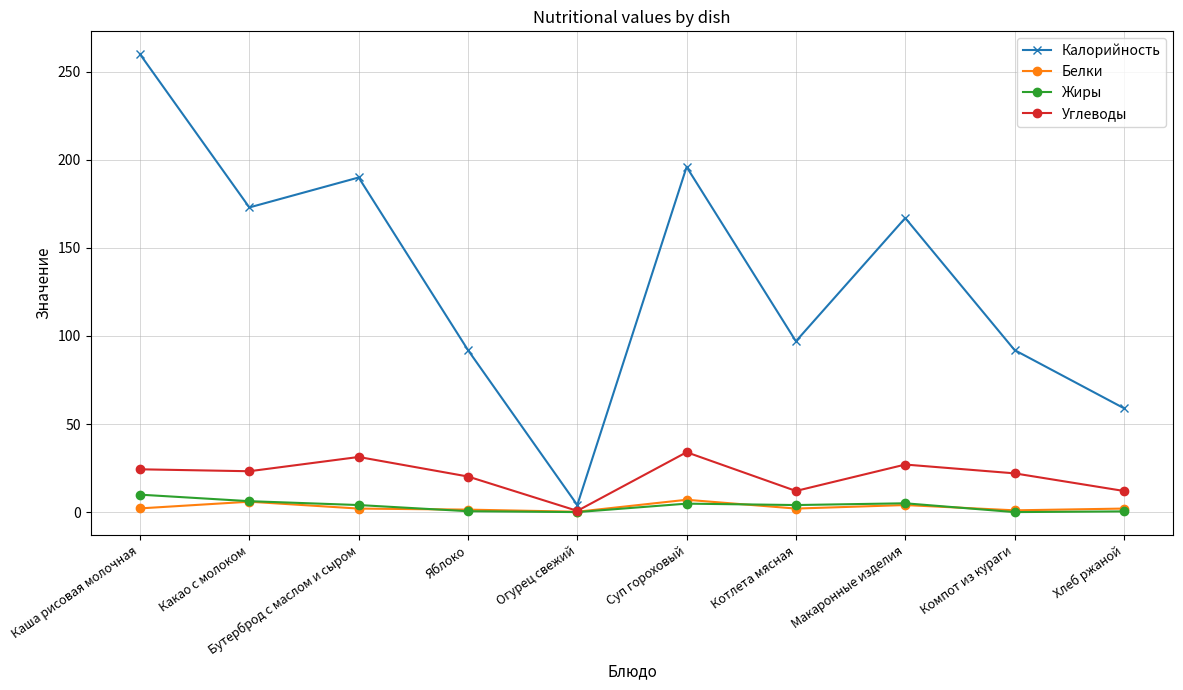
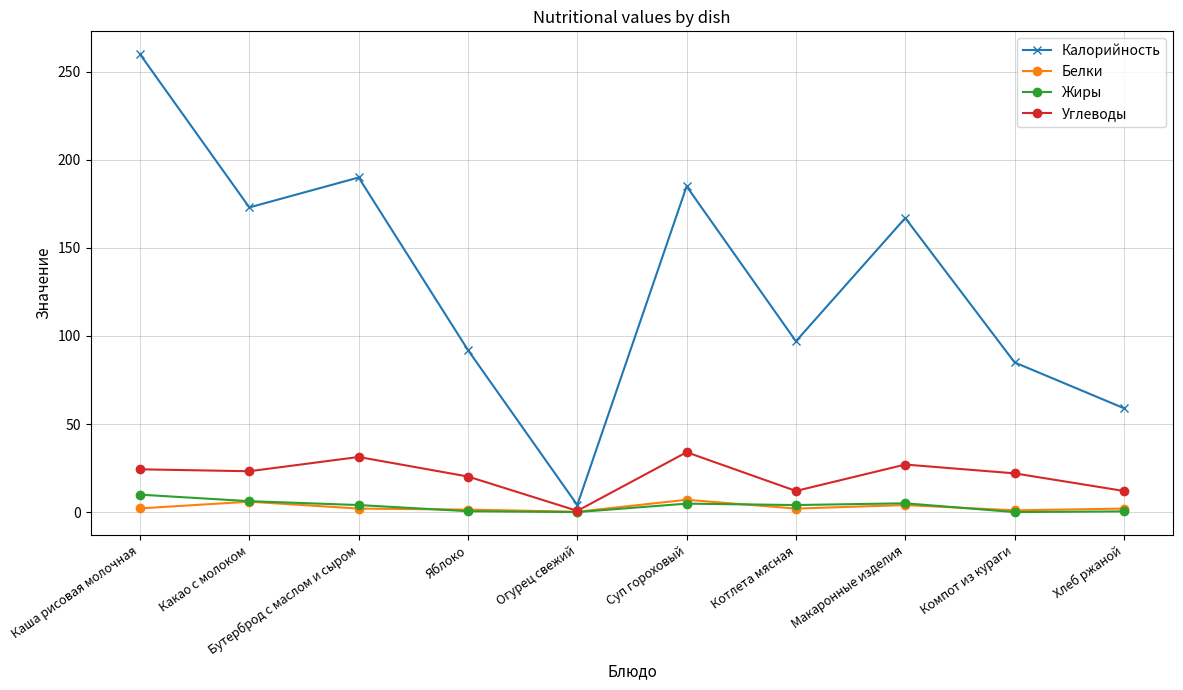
Калорийность, Суп гороховый: 196 -> 185
Калорийность, Компот из кураги: 92 -> 85
